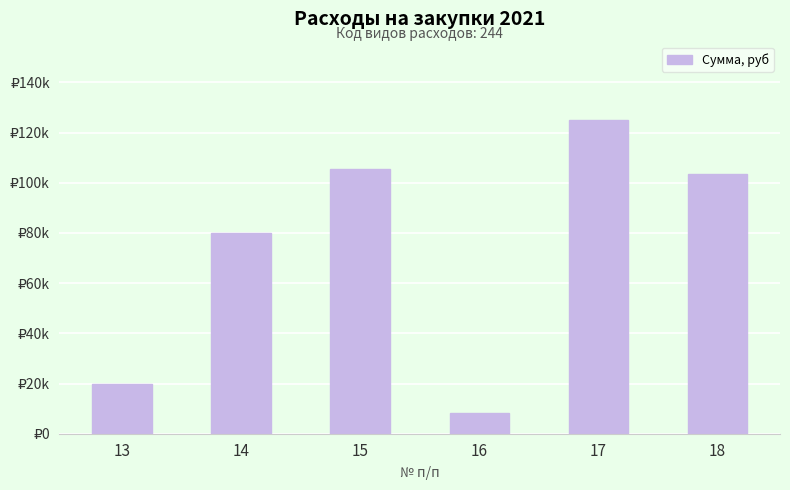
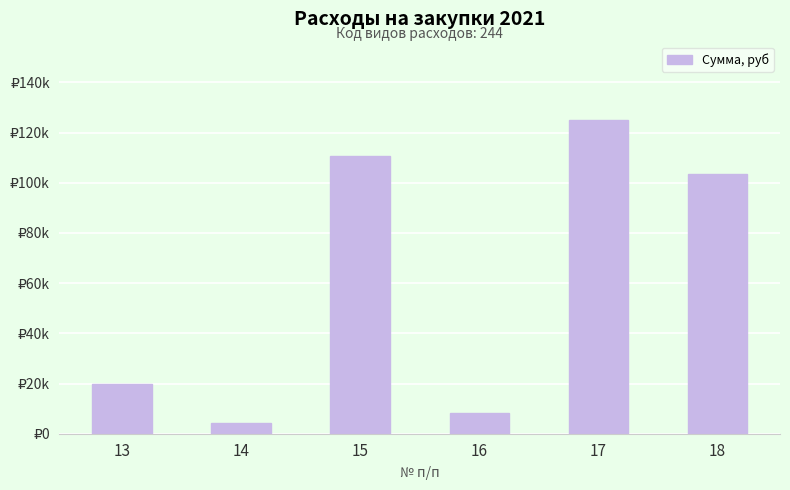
14: ₽80000 -> ₽4000
15: ₽105000 -> ₽111000
